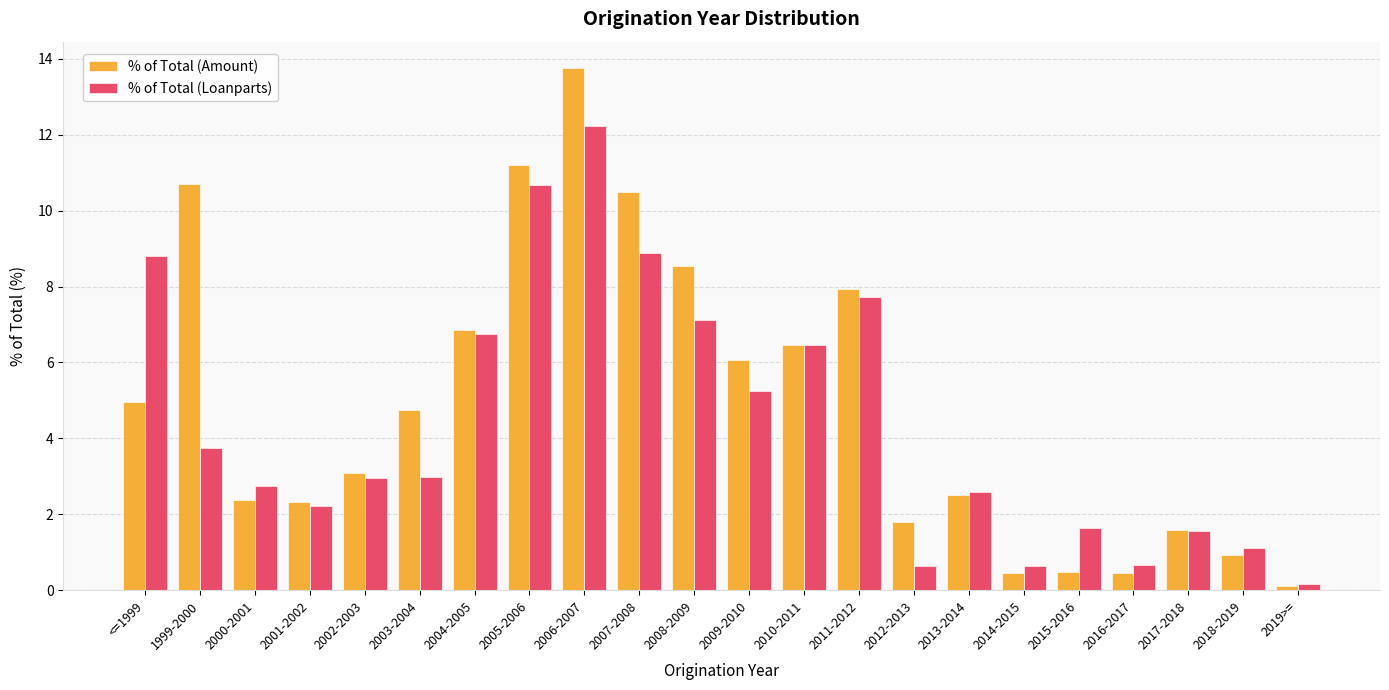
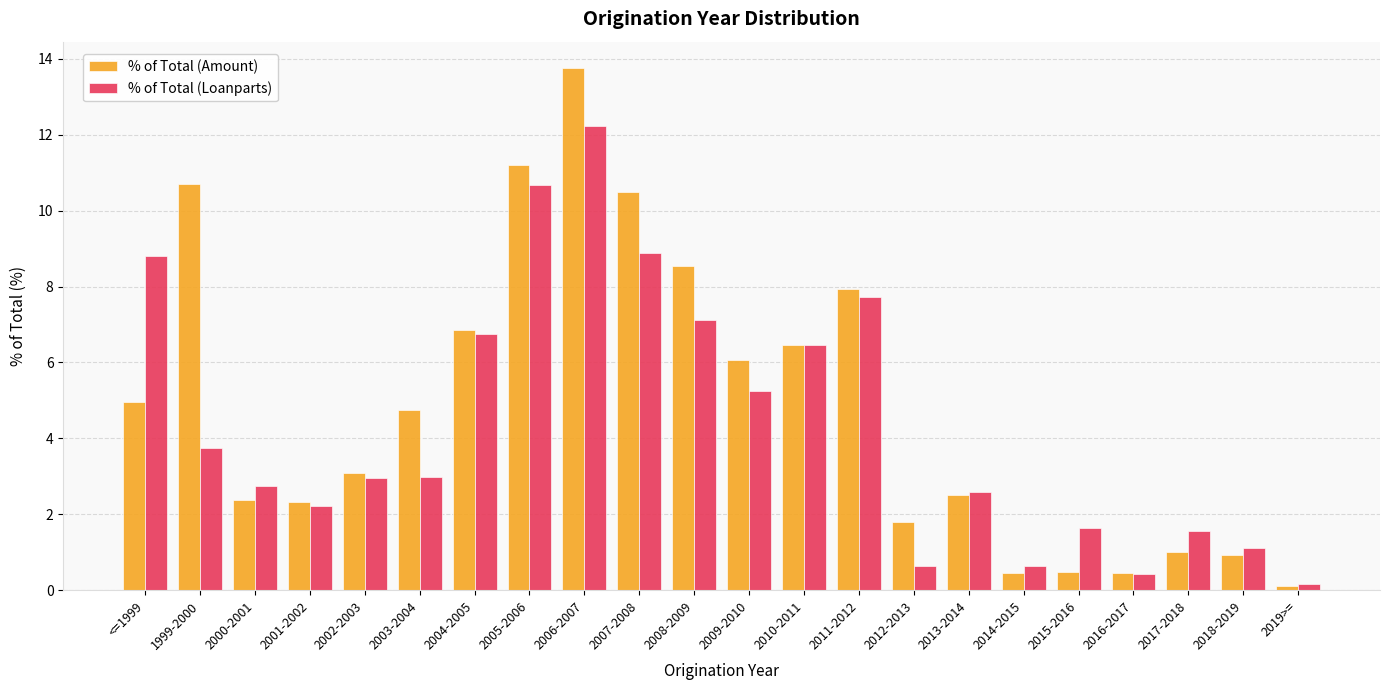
% of Total (Loanparts), 2016-2017: 0.7 -> 0.4
% of Total (Amount), 2017-2018: 1.6 -> 1.0
